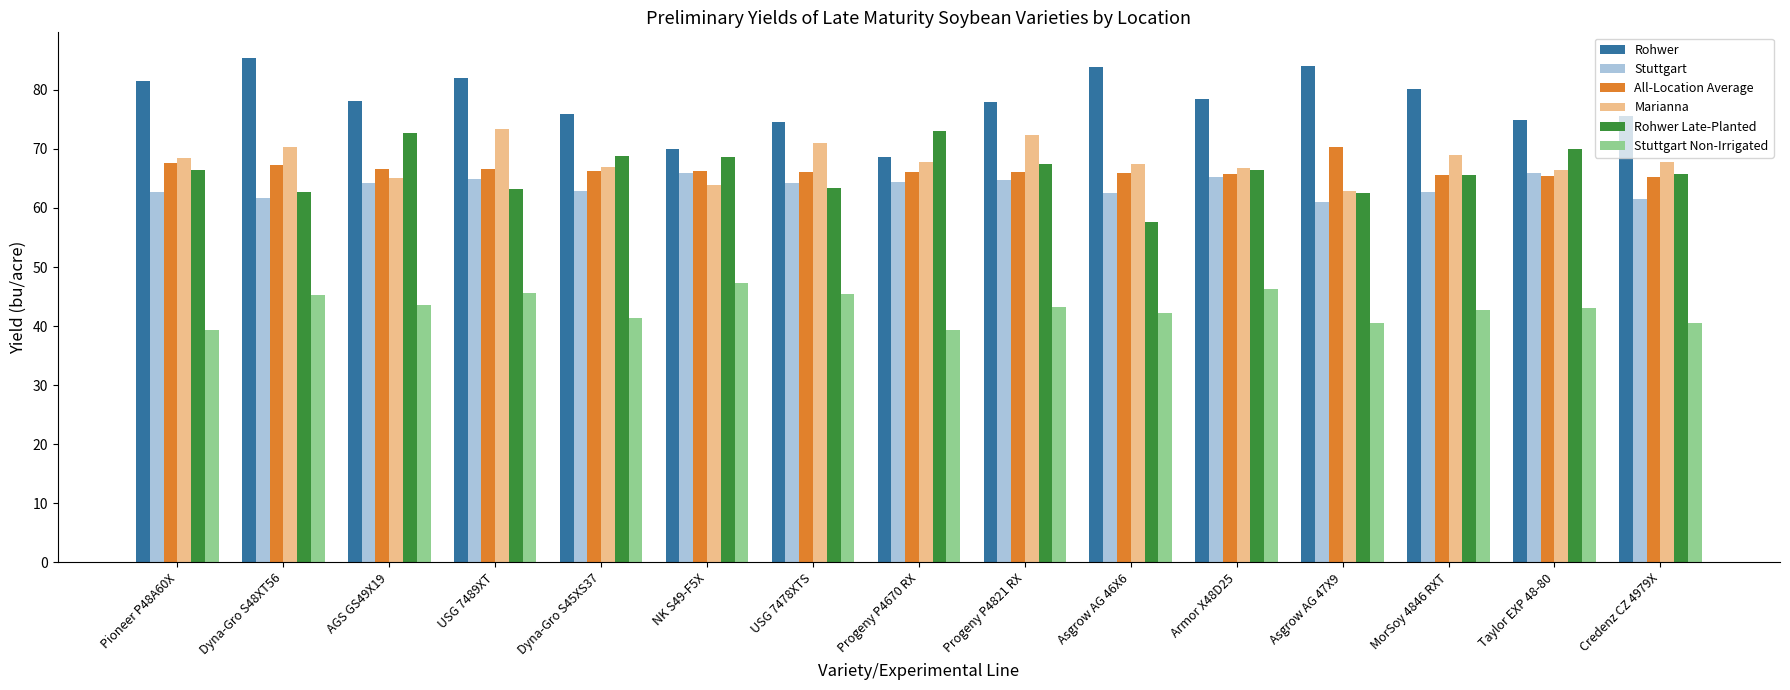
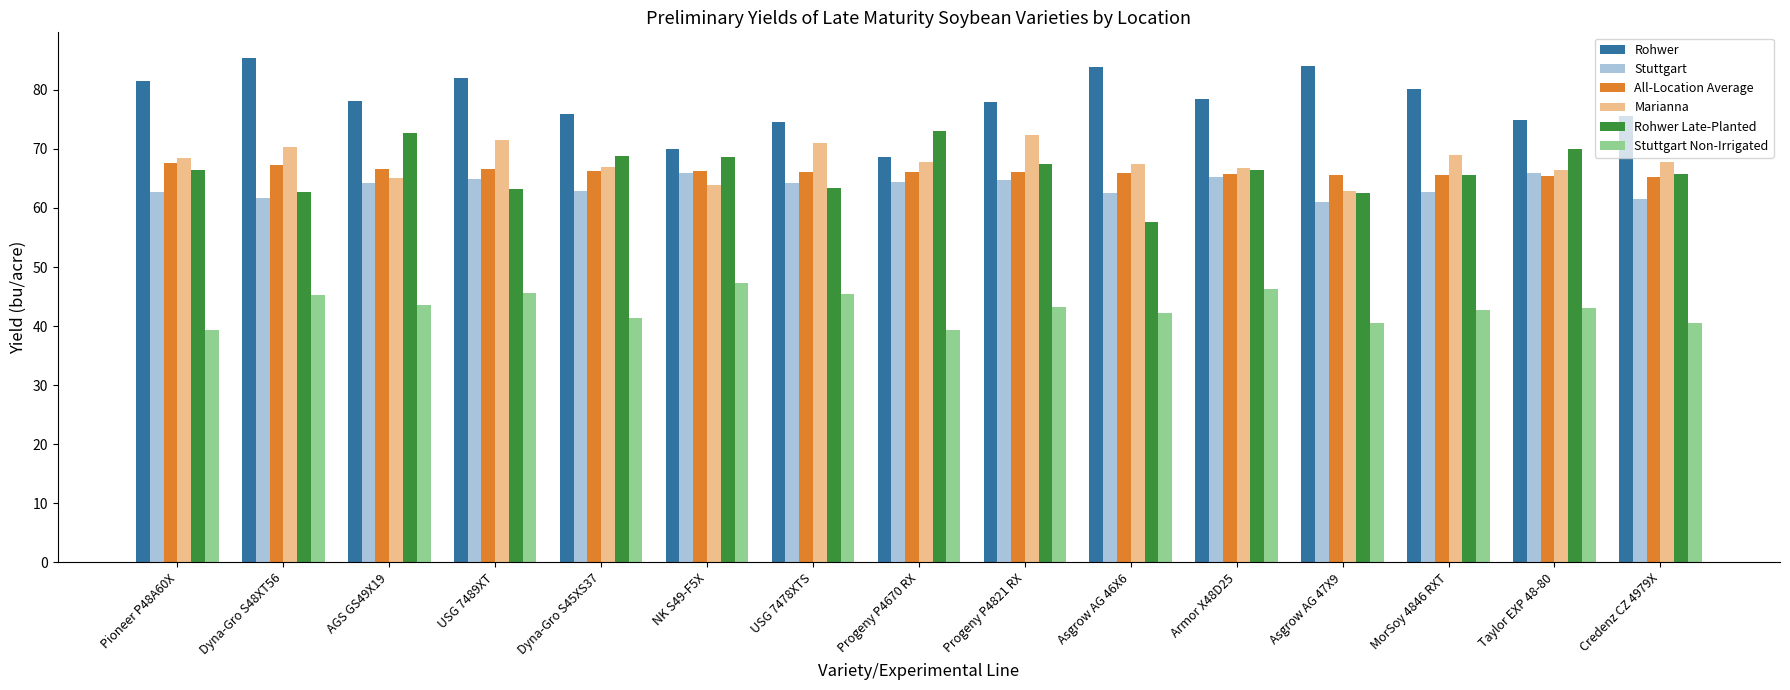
Marianna, USG 7489XT: 73 -> 71
All-Location Average, Asgrow AG 47X9: 70 -> 66
